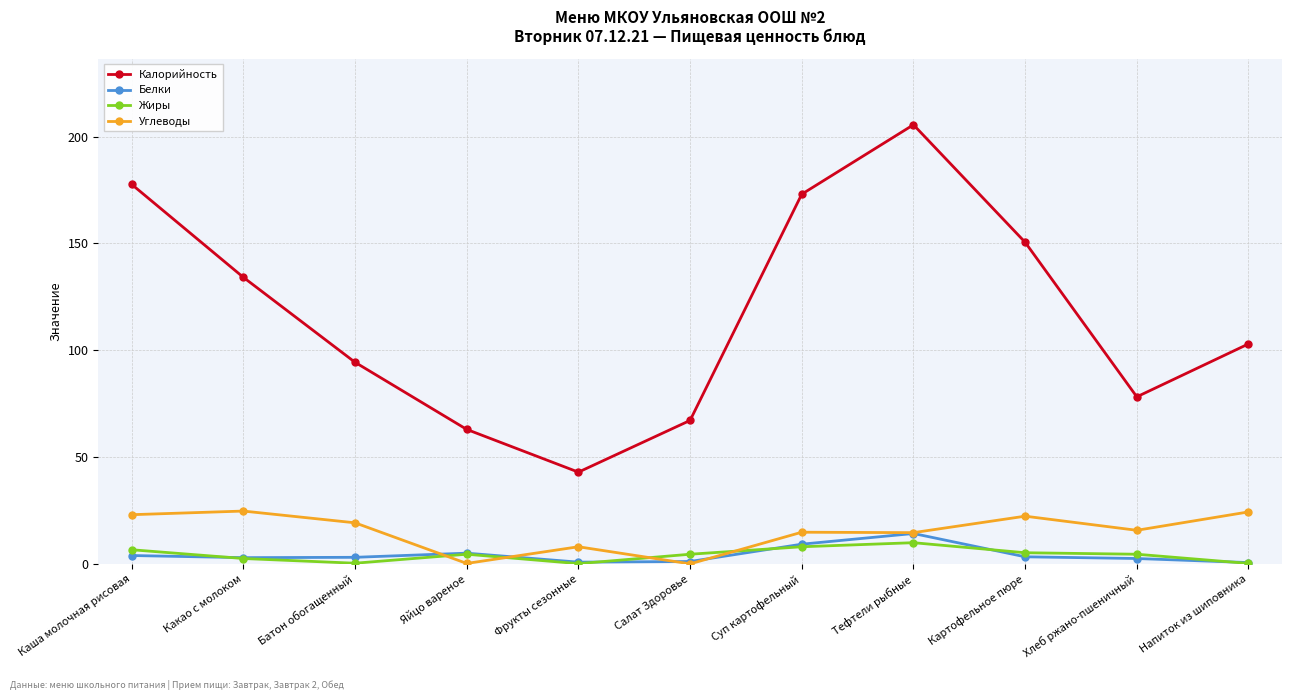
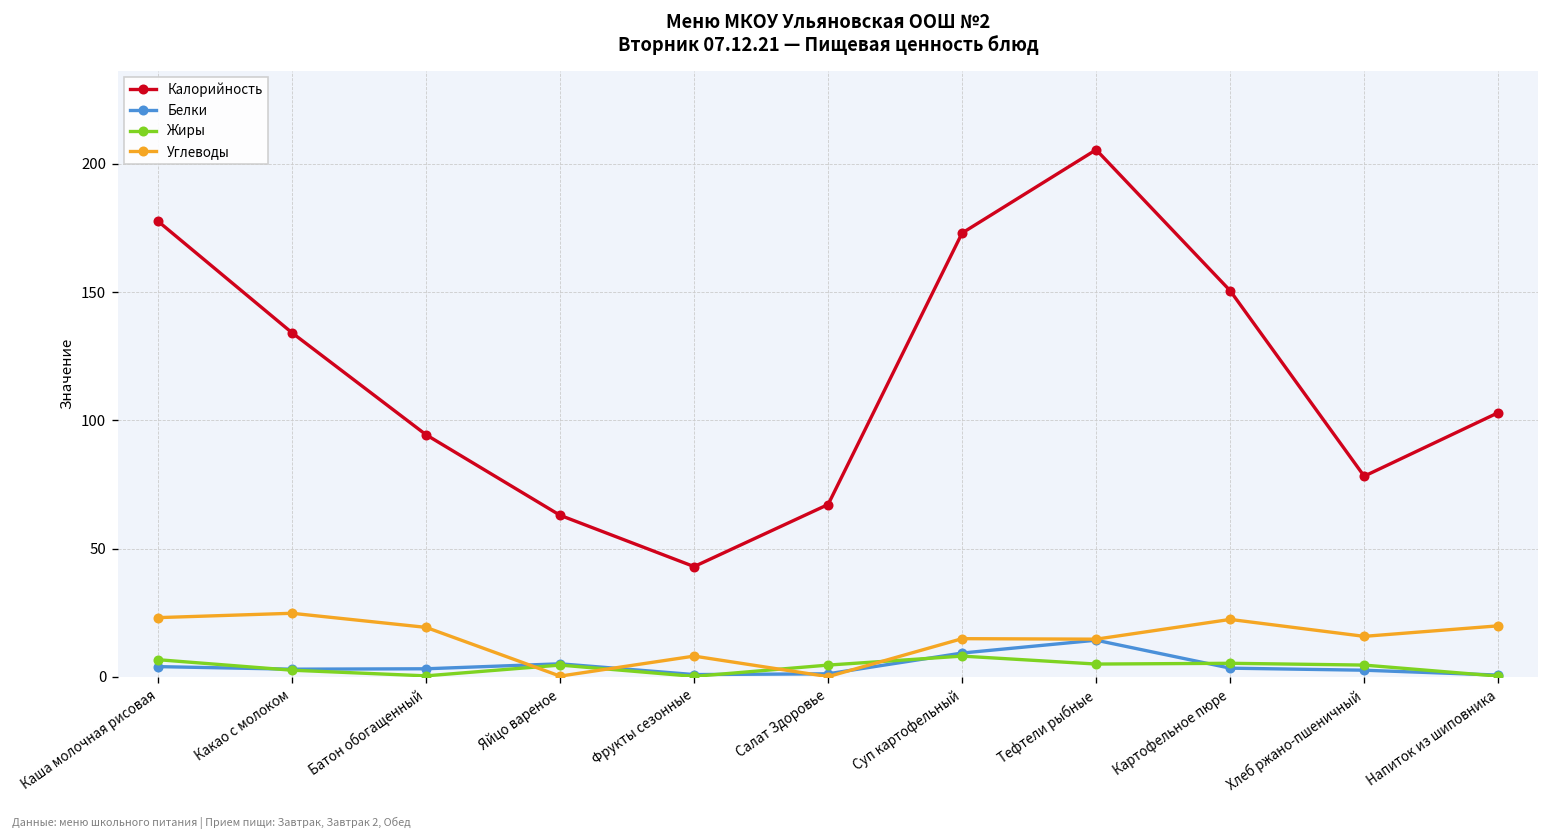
Жиры, Тефтели рыбные: 10 -> 5
Углеводы, Напиток из шиповника: 24 -> 20
